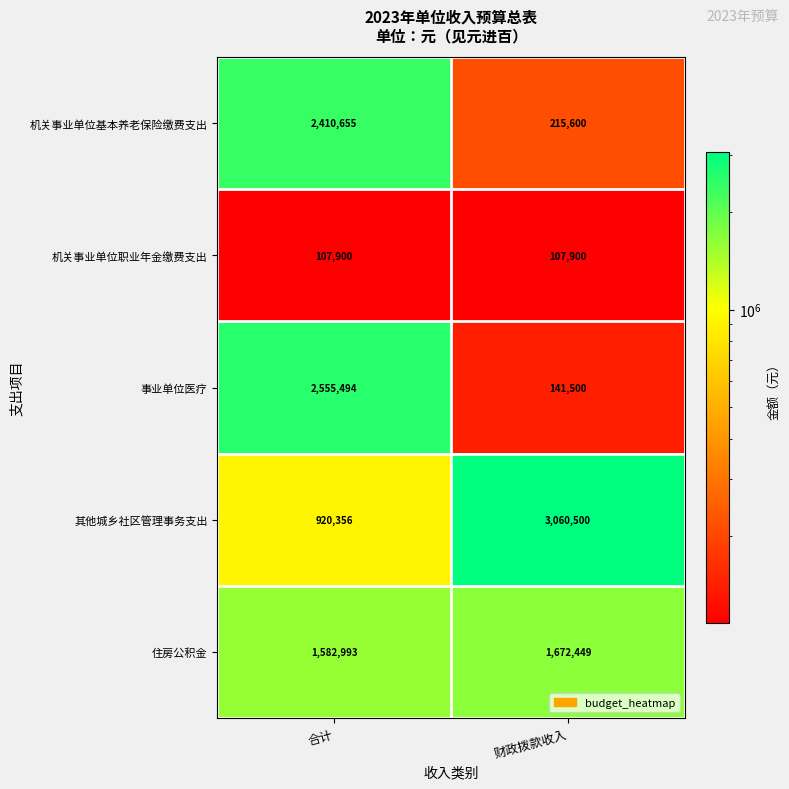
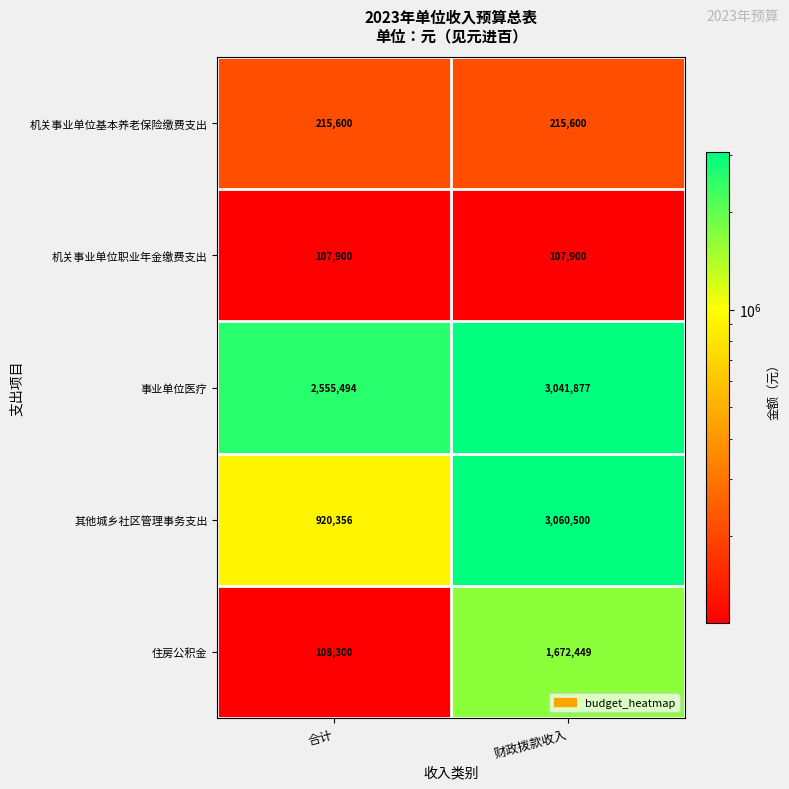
机关事业单位基本养老保险缴费支出, 合计: 2,410,655 -> 215,600
事业单位医疗, 财政拨款收入: 141,500 -> 3,041,877
住房公积金, 合计: 1,582,993 -> 108,300
